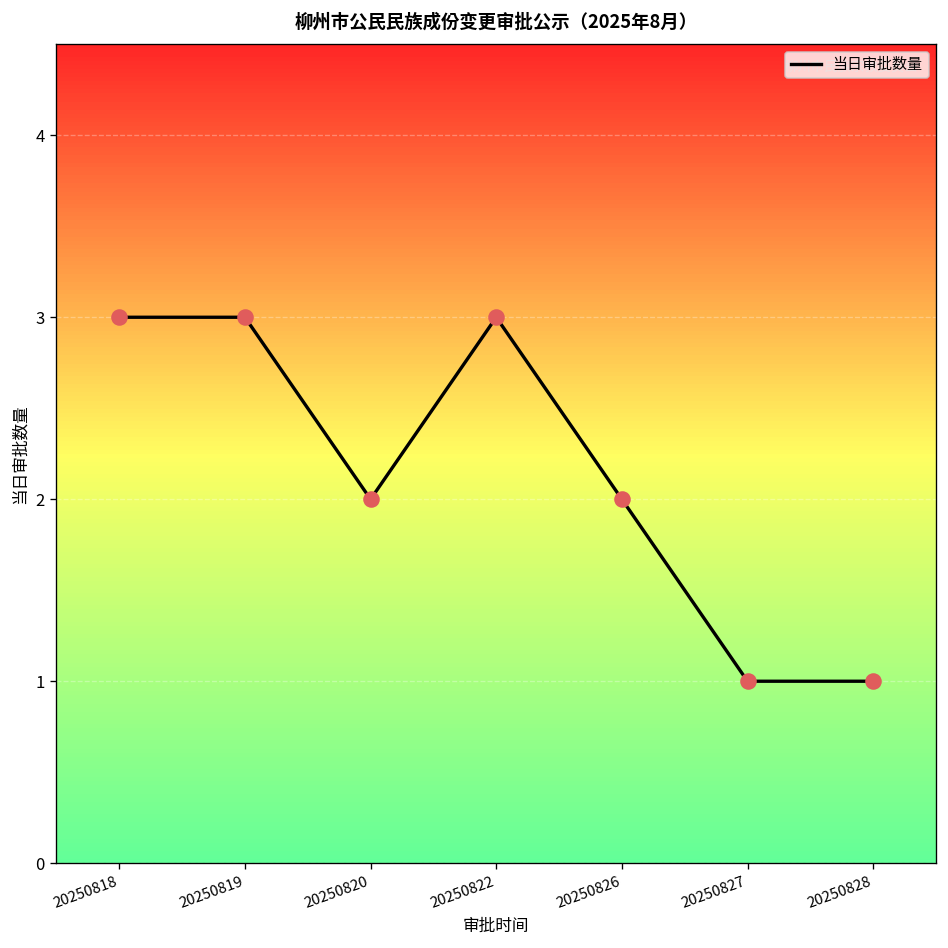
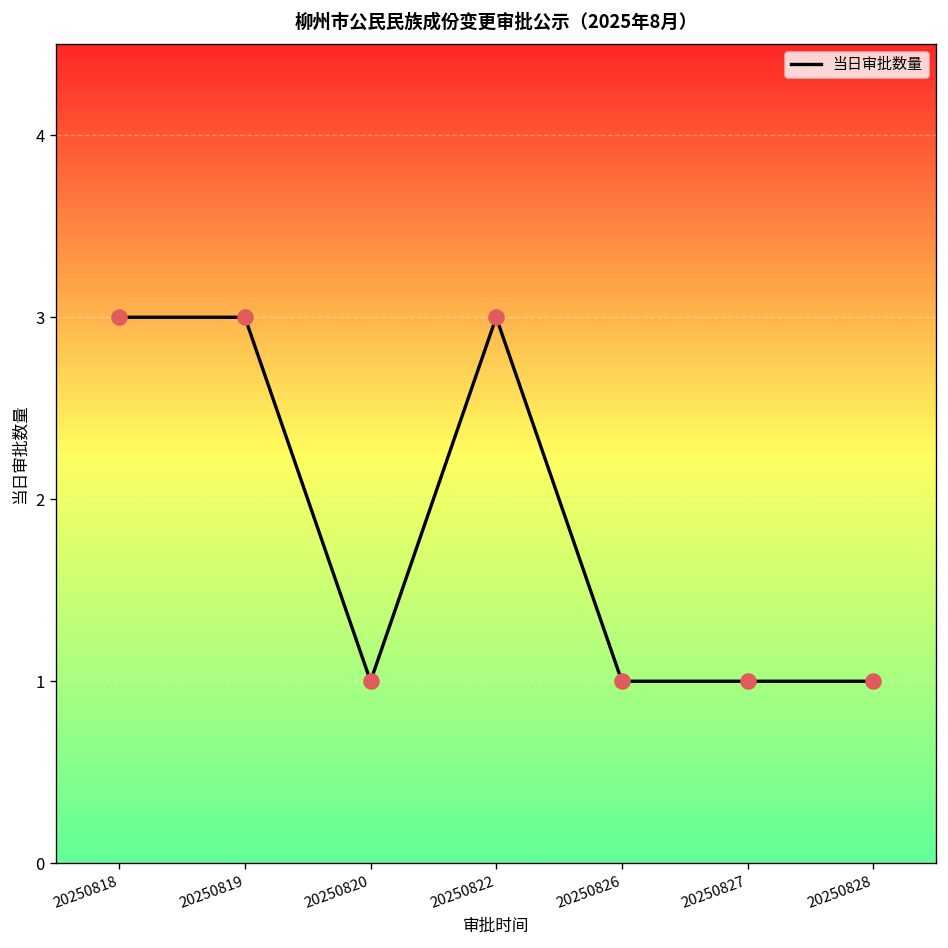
20250820: 2 -> 1
20250826: 2 -> 1
